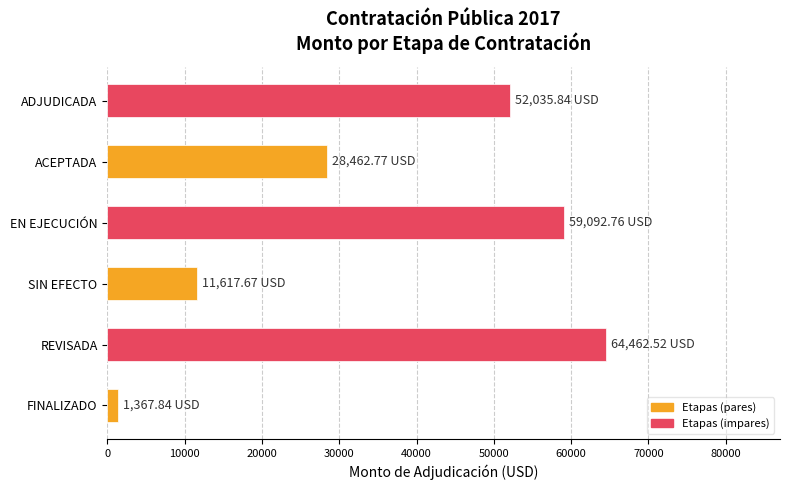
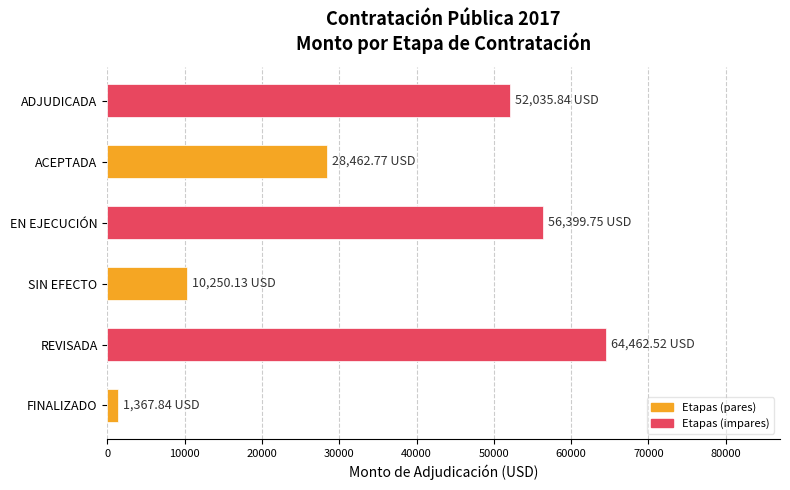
EN EJECUCIÓN: 59,092.76 -> 56,399.75
SIN EFECTO: 11,617.67 -> 10,250.13
